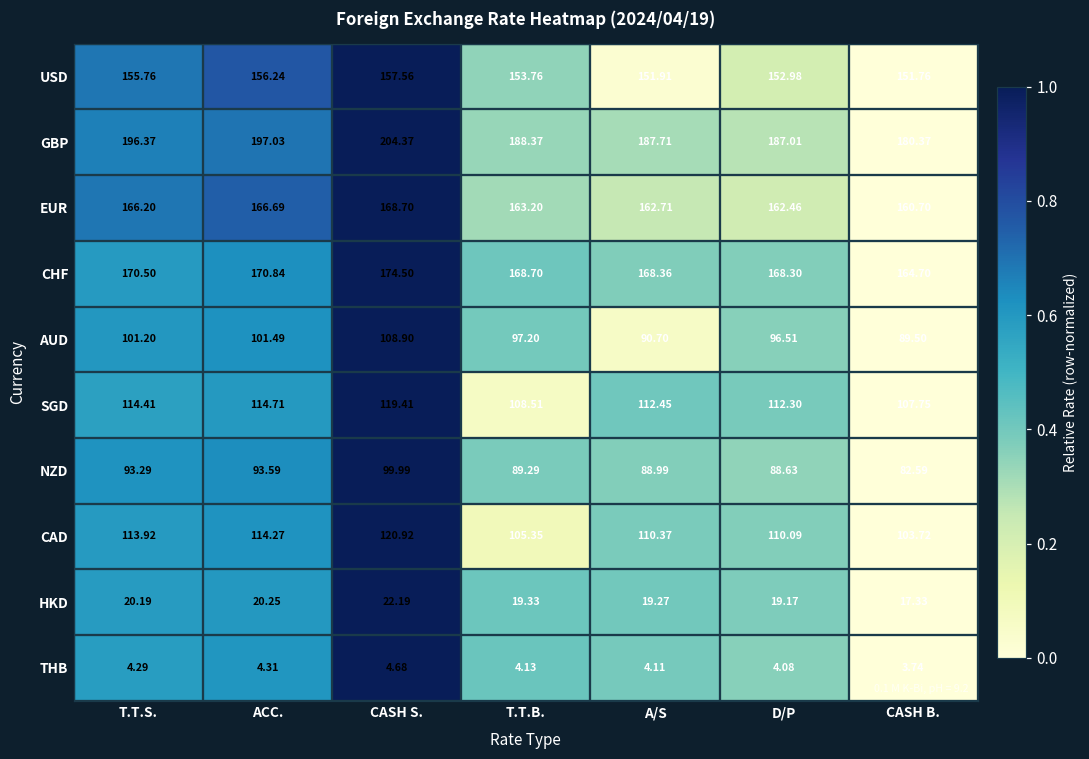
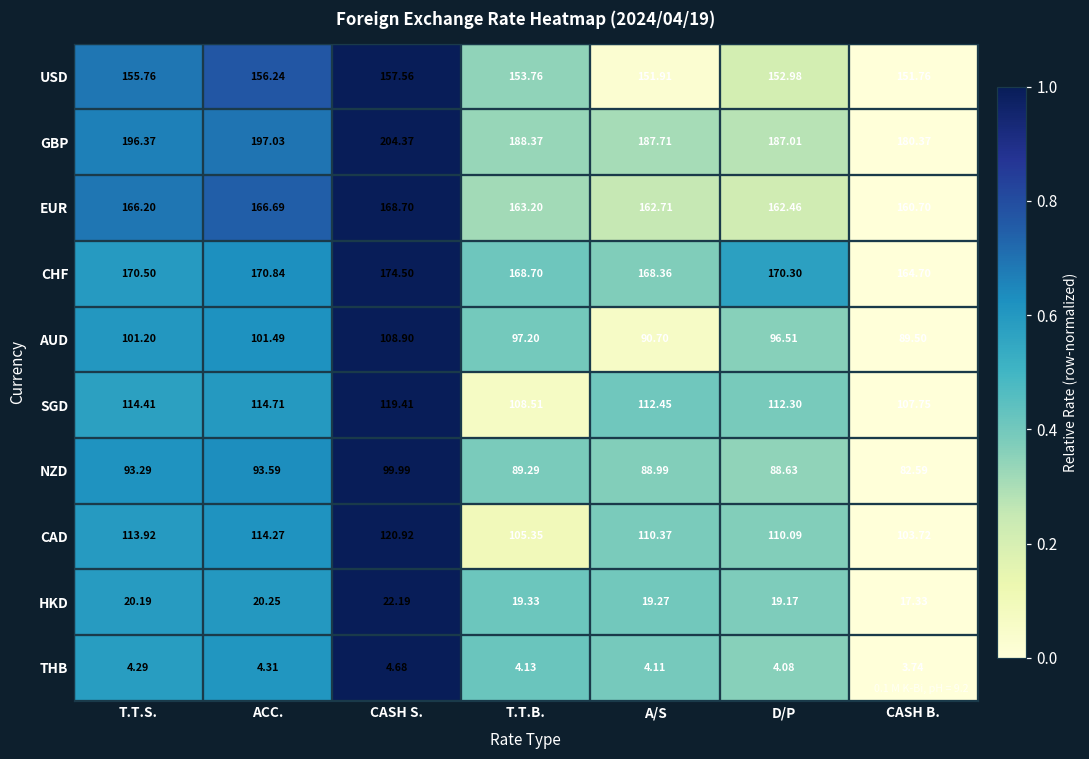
CHF, D/P: 168.30 -> 170.30
